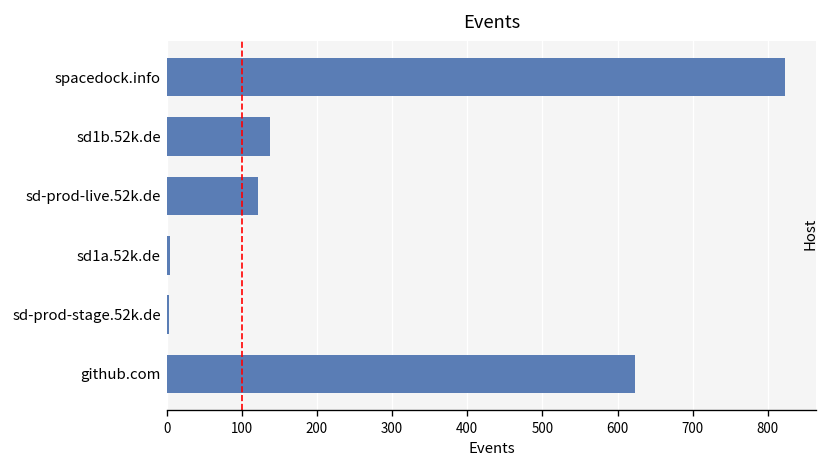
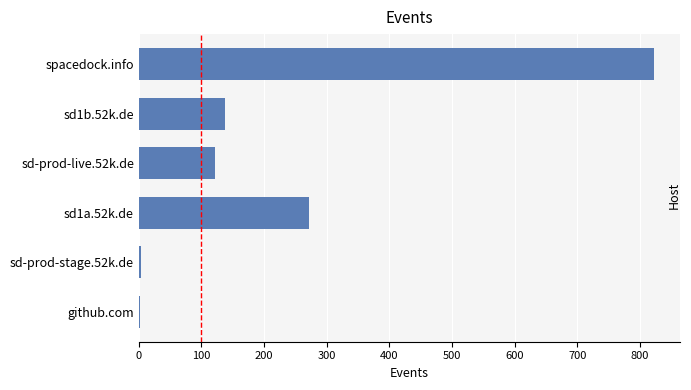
sd1a.52k.de: 10 -> 270
github.com: 620 -> 0
